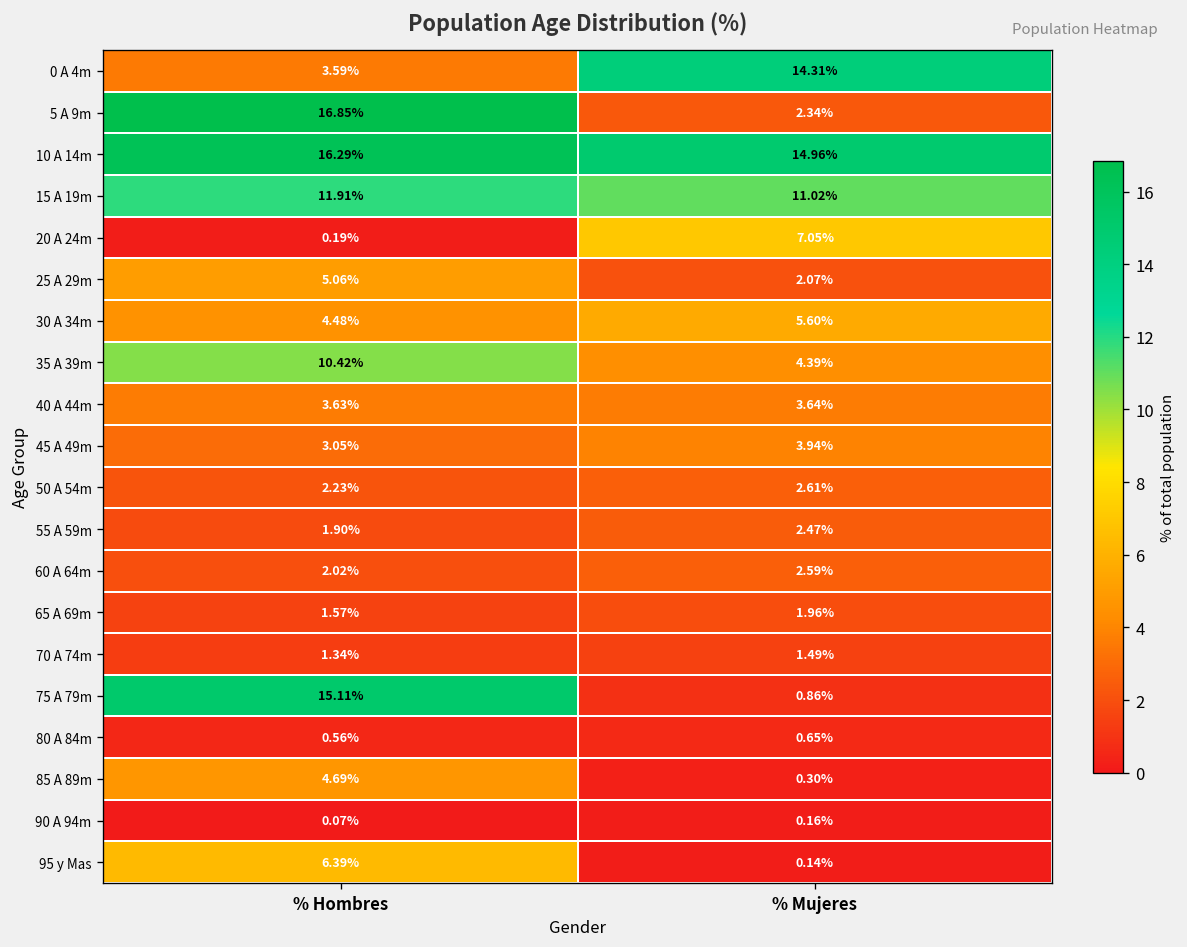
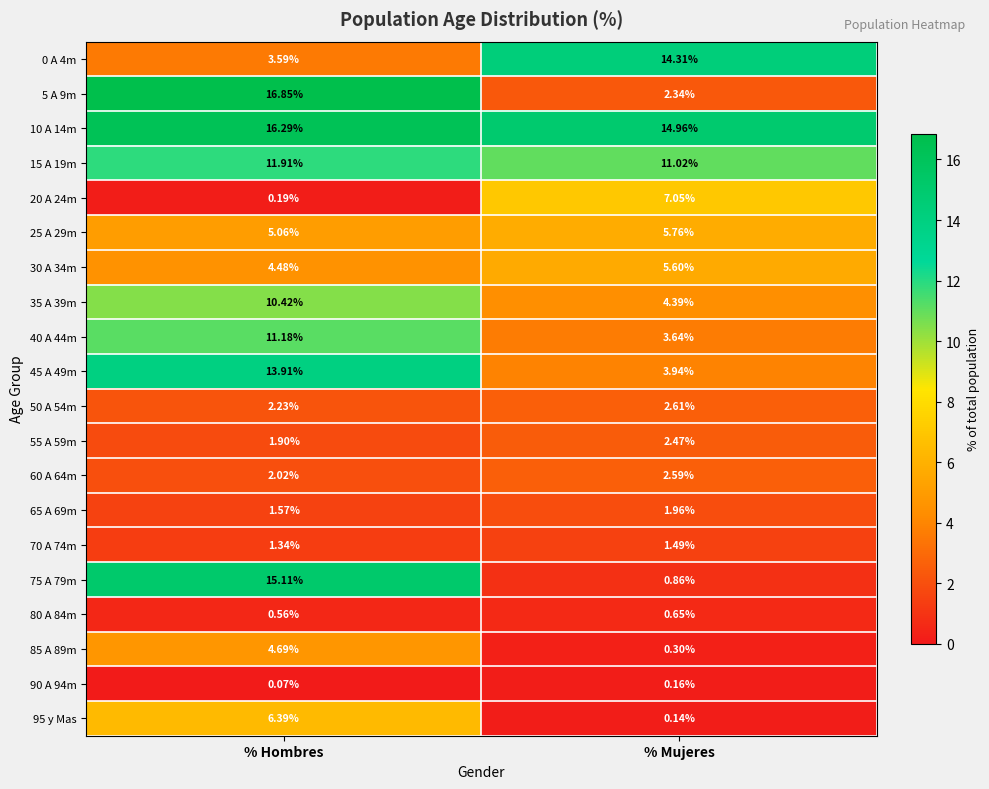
25 A 29m, % Mujeres: 2.07% -> 5.76%
40 A 44m, % Hombres: 3.63% -> 11.18%
45 A 49m, % Hombres: 3.05% -> 13.91%
